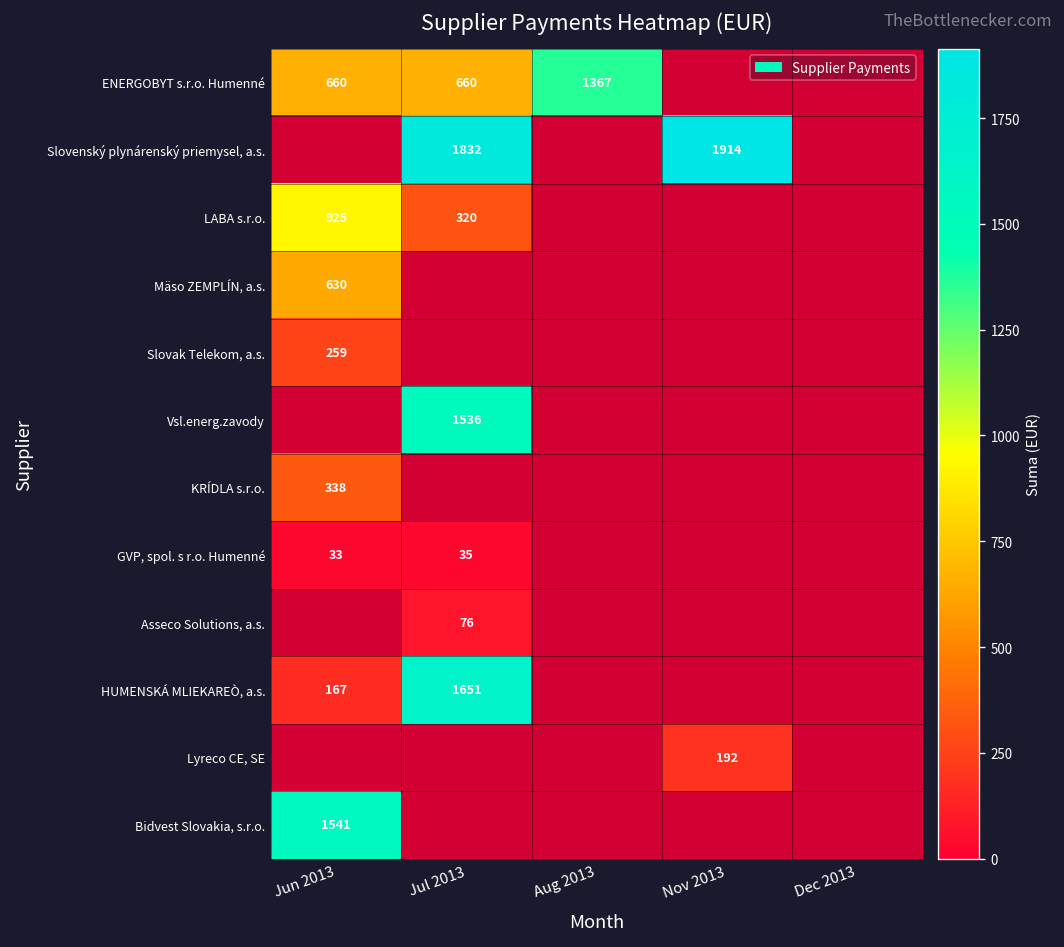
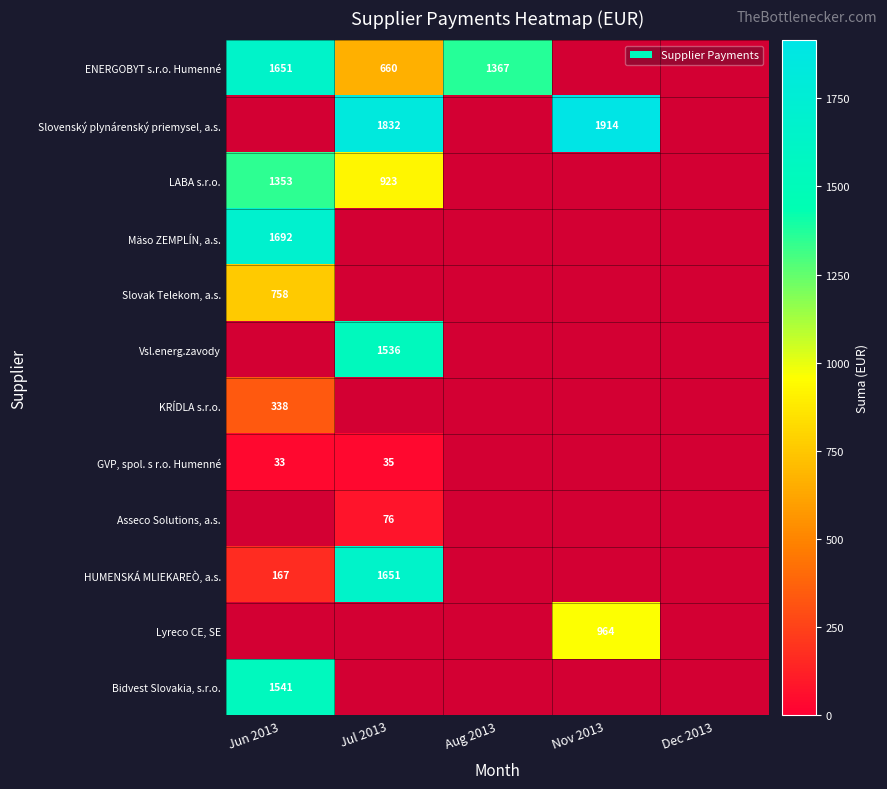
ENERGOBYT s.r.o. Humenné, Jun 2013: 660 -> 1651
LABA s.r.o., Jun 2013: 925 -> 1353
LABA s.r.o., Jul 2013: 320 -> 923
Mäso ZEMPLÍN, a.s., Jun 2013: 630 -> 1692
Slovak Telekom, a.s., Jun 2013: 259 -> 758
Lyreco CE, SE, Nov 2013: 192 -> 964
